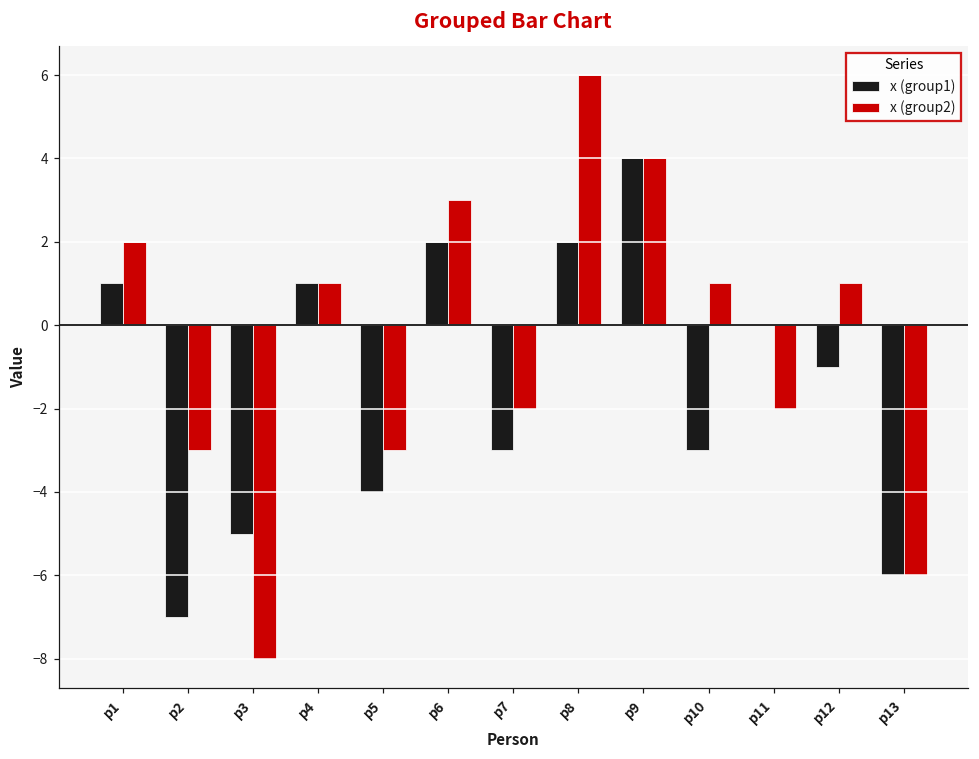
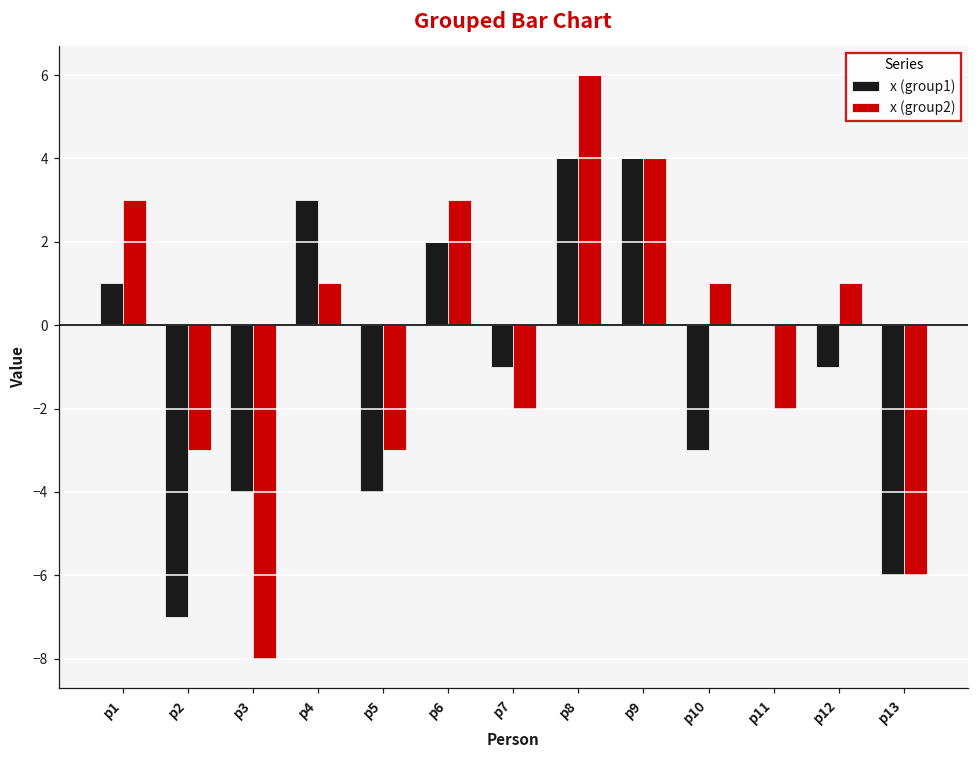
x (group2), p1: 2 -> 3
x (group1), p3: -5 -> -4
x (group1), p4: 1 -> 3
x (group1), p7: -3 -> -1
x (group1), p8: 2 -> 4
